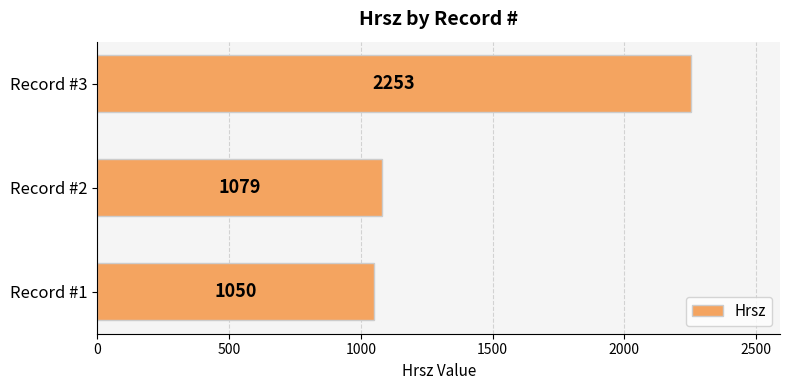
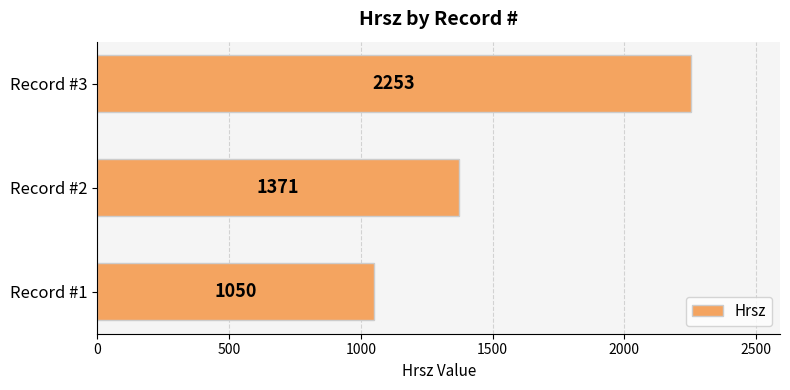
Record #2: 1079 -> 1371
